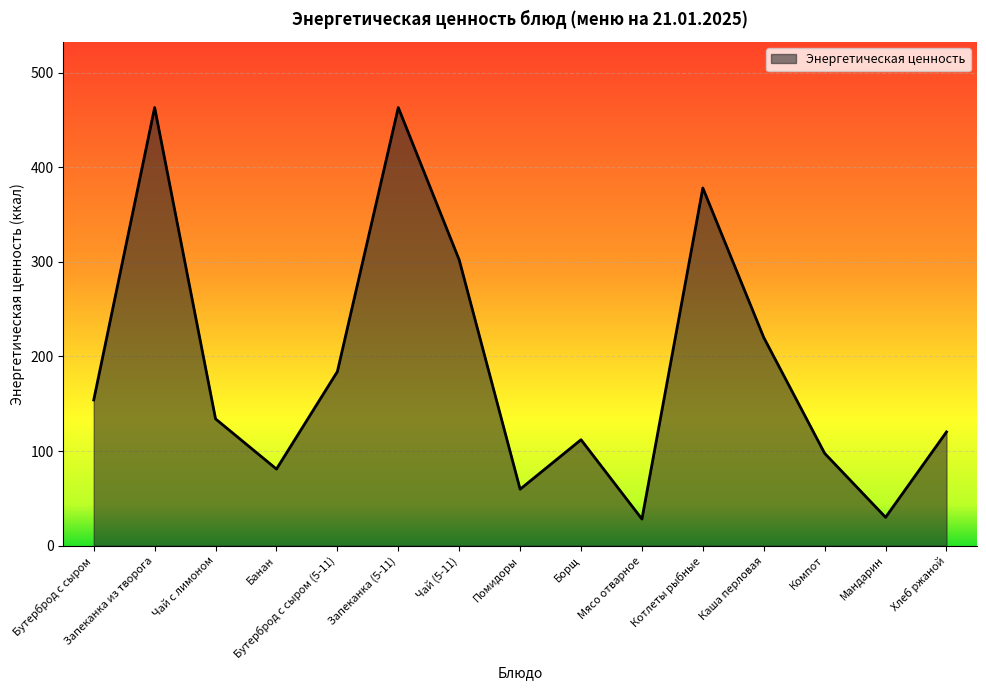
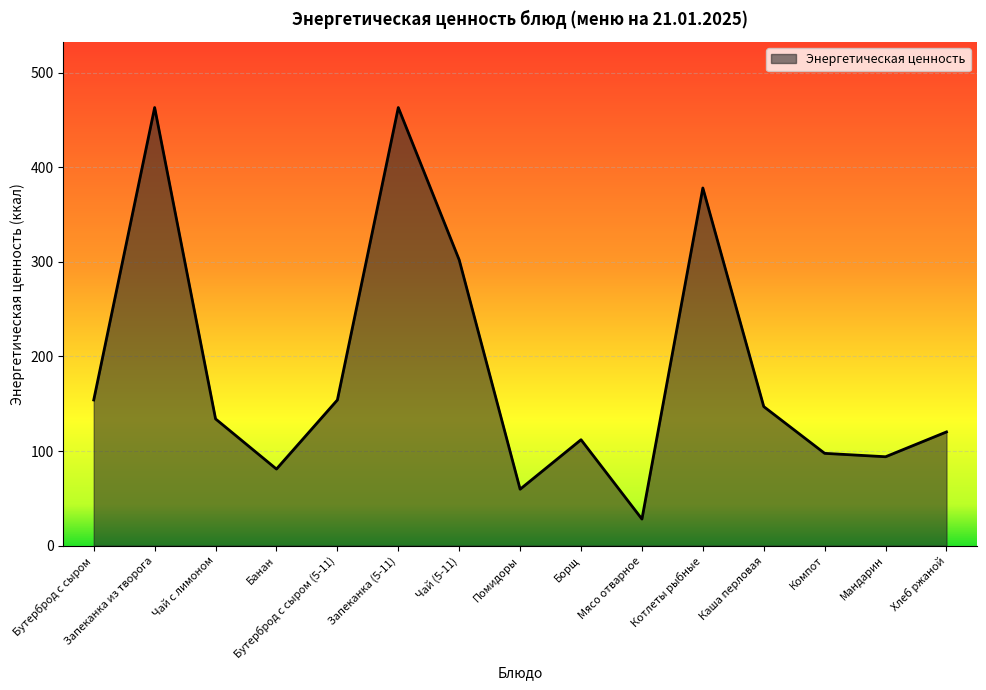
Бутерброд с сыром (5-11): 180 -> 150
Каша перловая: 220 -> 150
Мандарин: 30 -> 90
